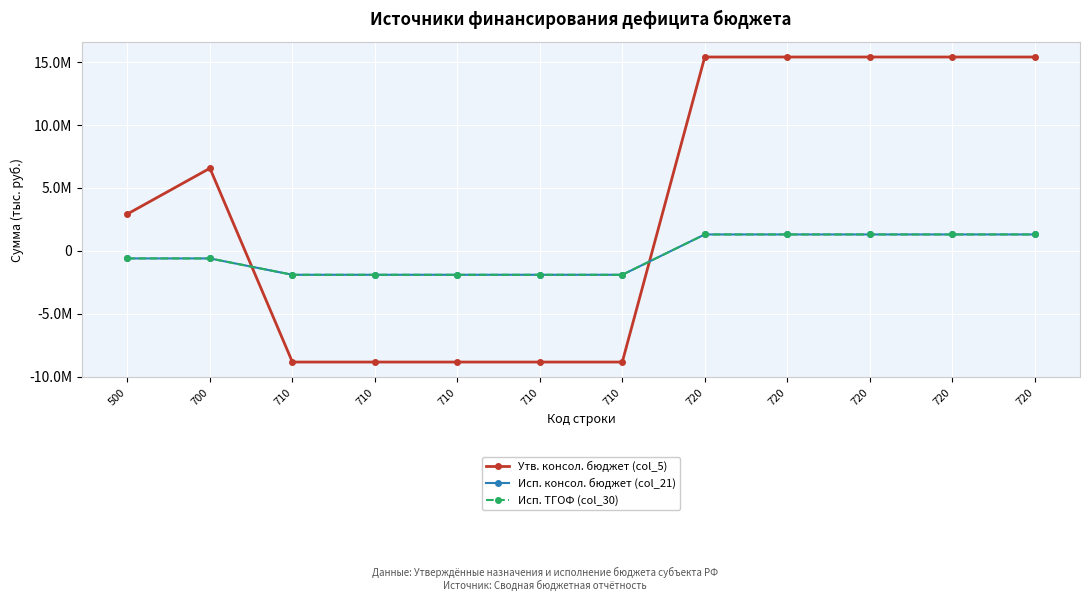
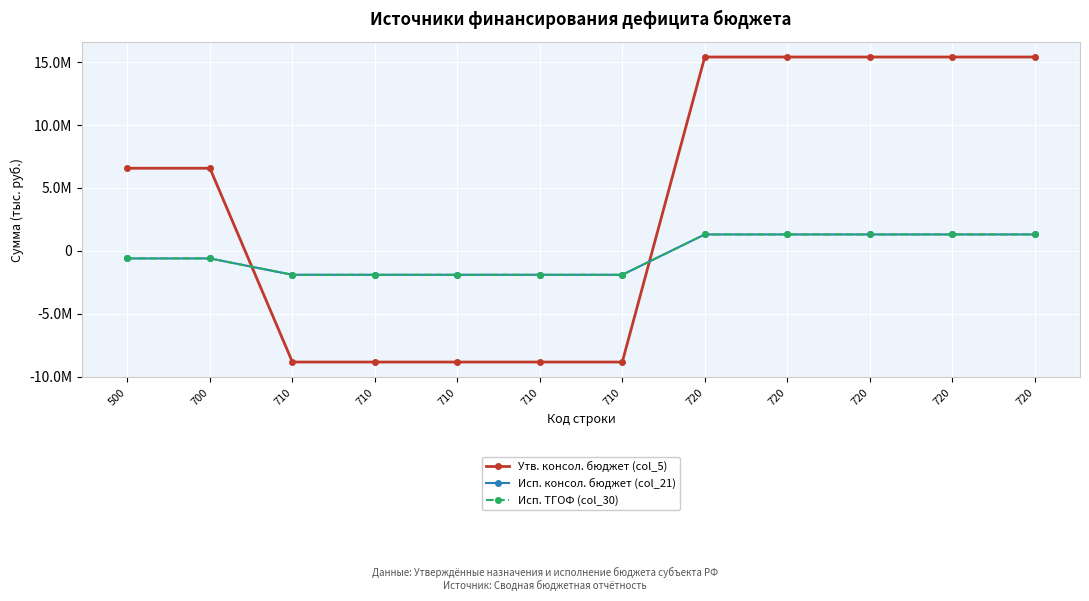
Утв. консол. бюджет (col_5), 500: 2900000 -> 6600000
